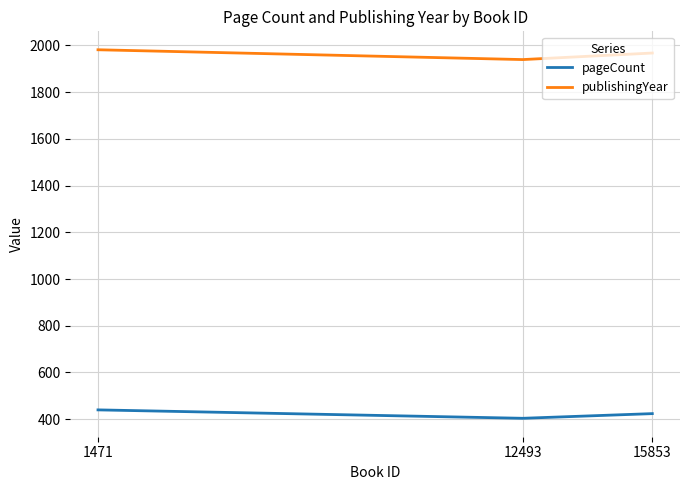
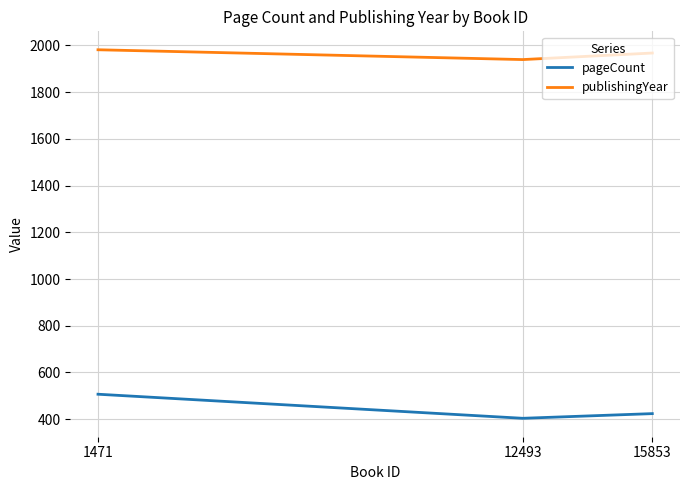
pageCount, 1471: 440 -> 510
